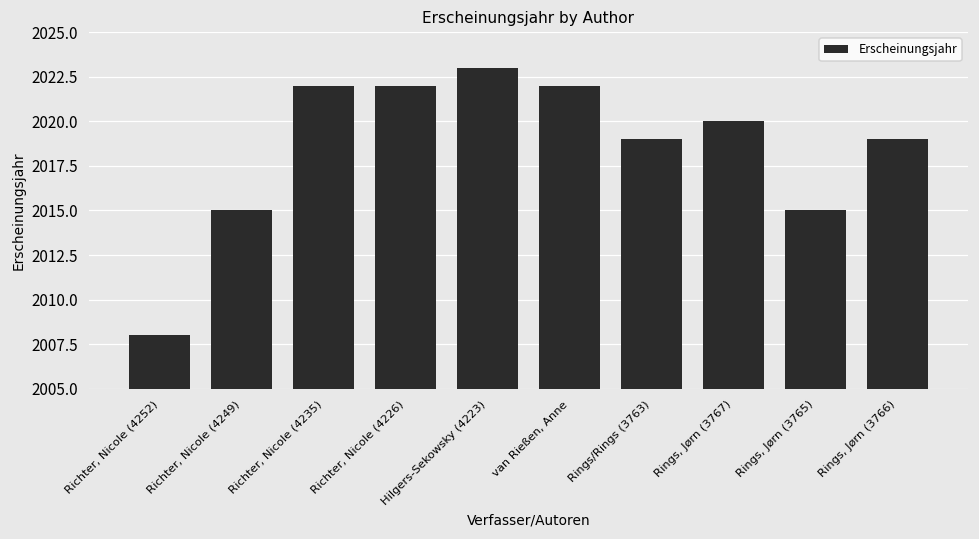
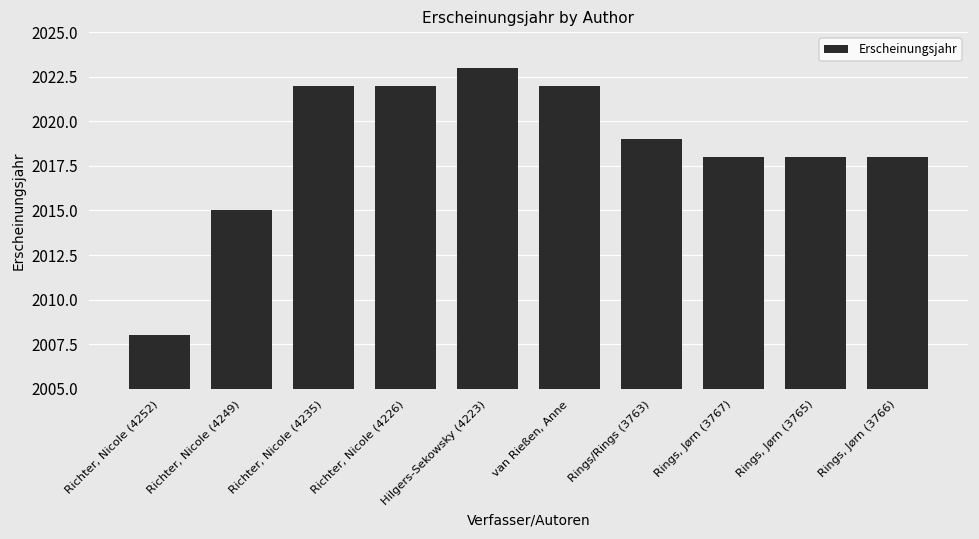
Rings, Jørn (3767): 2020 -> 2018
Rings, Jørn (3765): 2015 -> 2018
Rings, Jørn (3766): 2019 -> 2018
